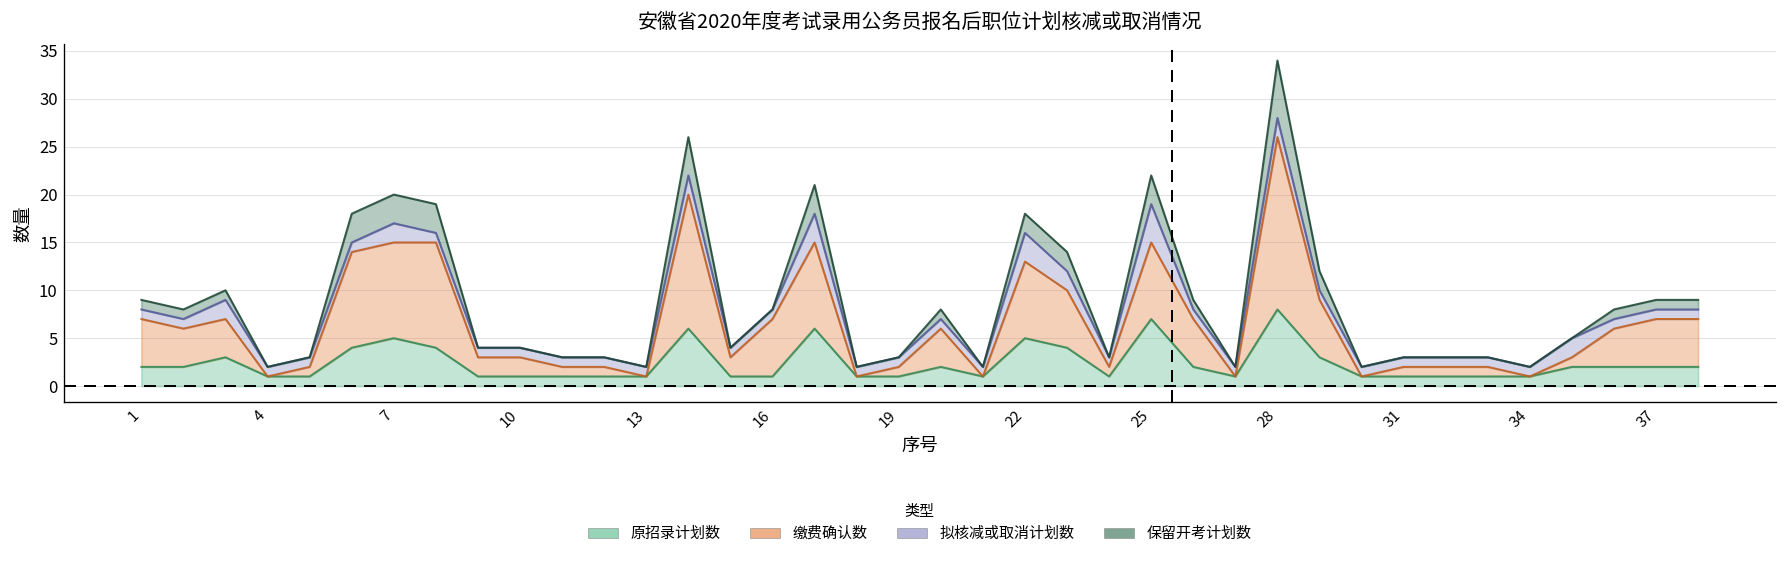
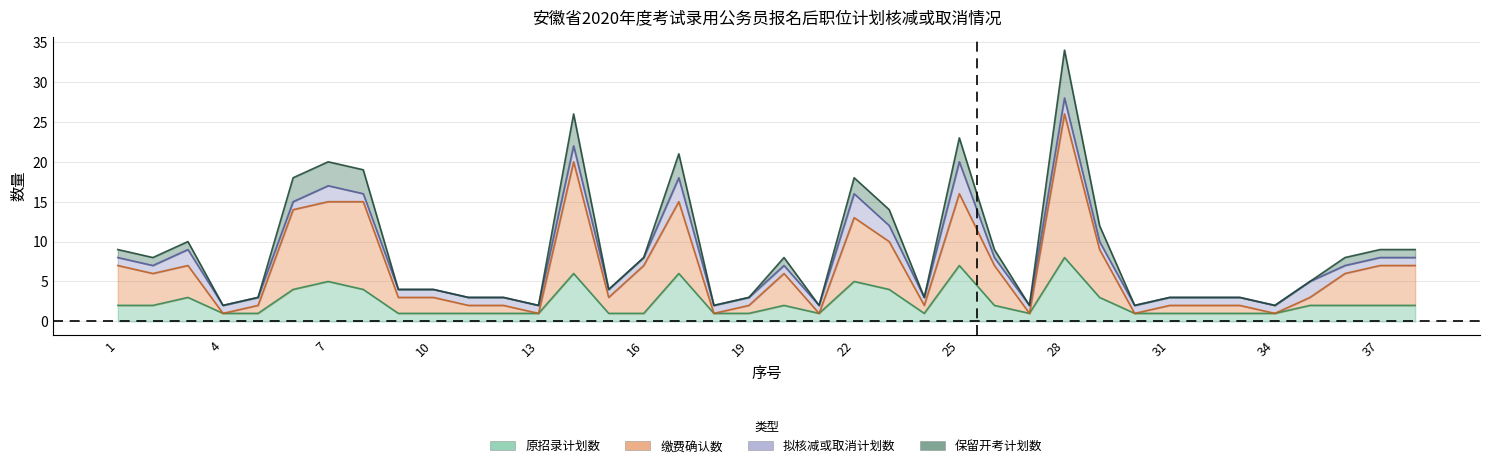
缴费确认数, 25: 8 -> 9
